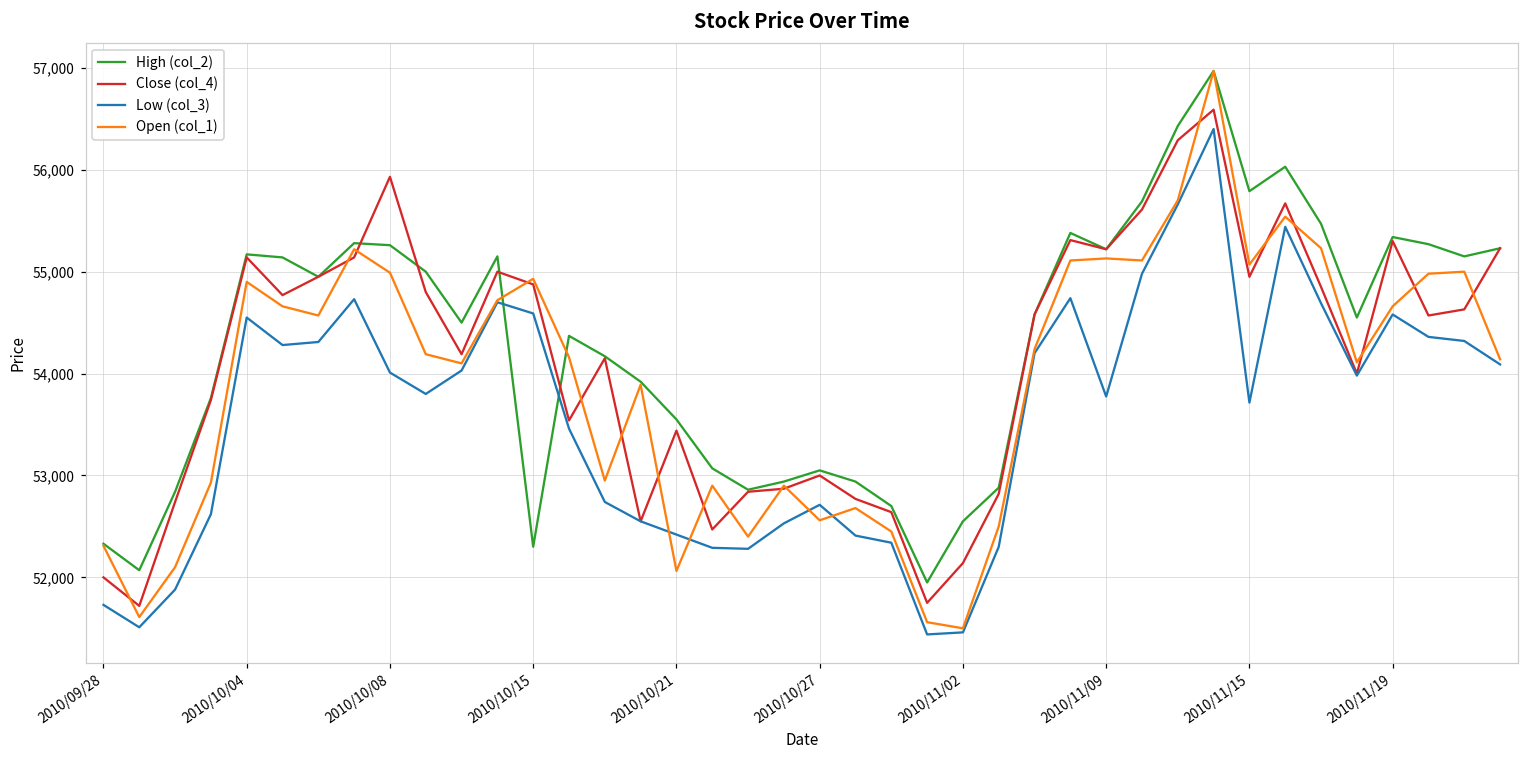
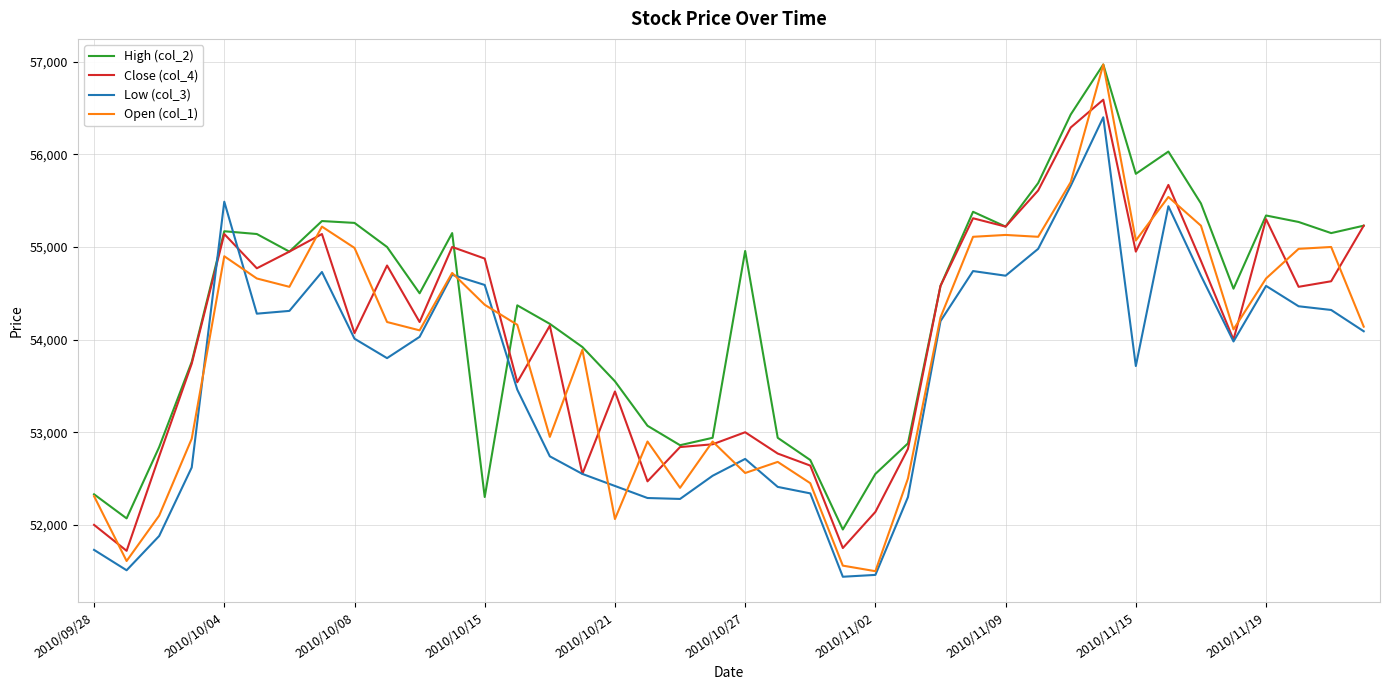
Low (col_3), 2010/10/04: 54,600 -> 55,500
Close (col_4), 2010/10/08: 55,900 -> 54,100
Open (col_1), 2010/10/15: 54,900 -> 54,400
High (col_2), 2010/10/27: 53,100 -> 55,000
Low (col_3), 2010/11/09: 53,800 -> 54,700
